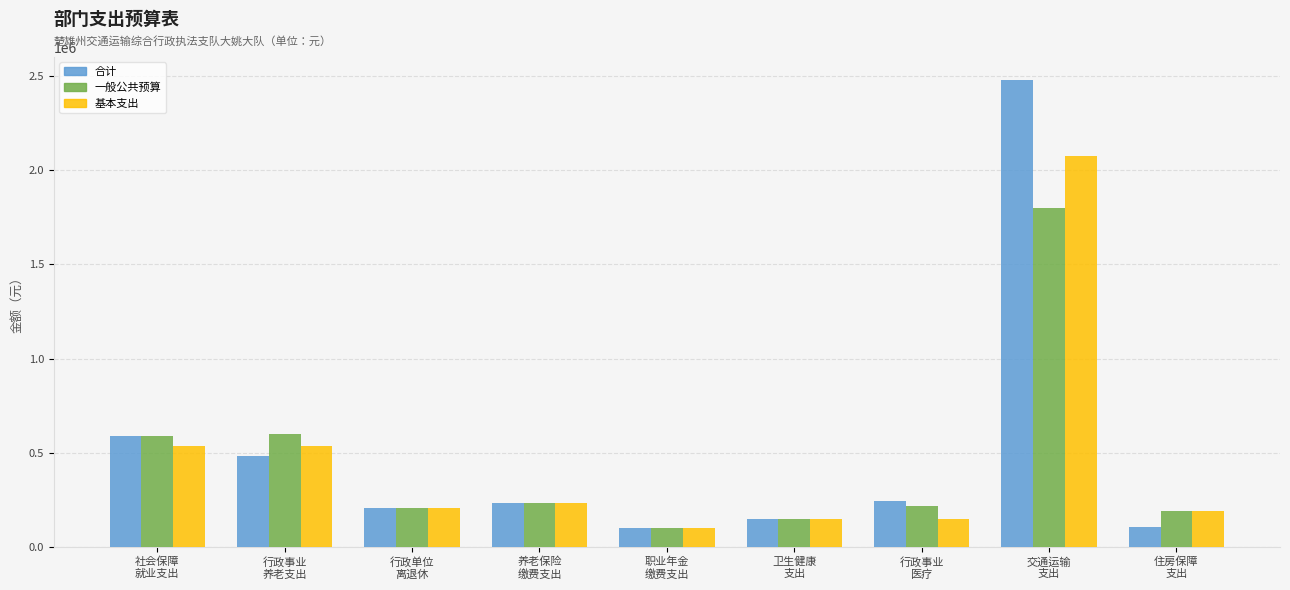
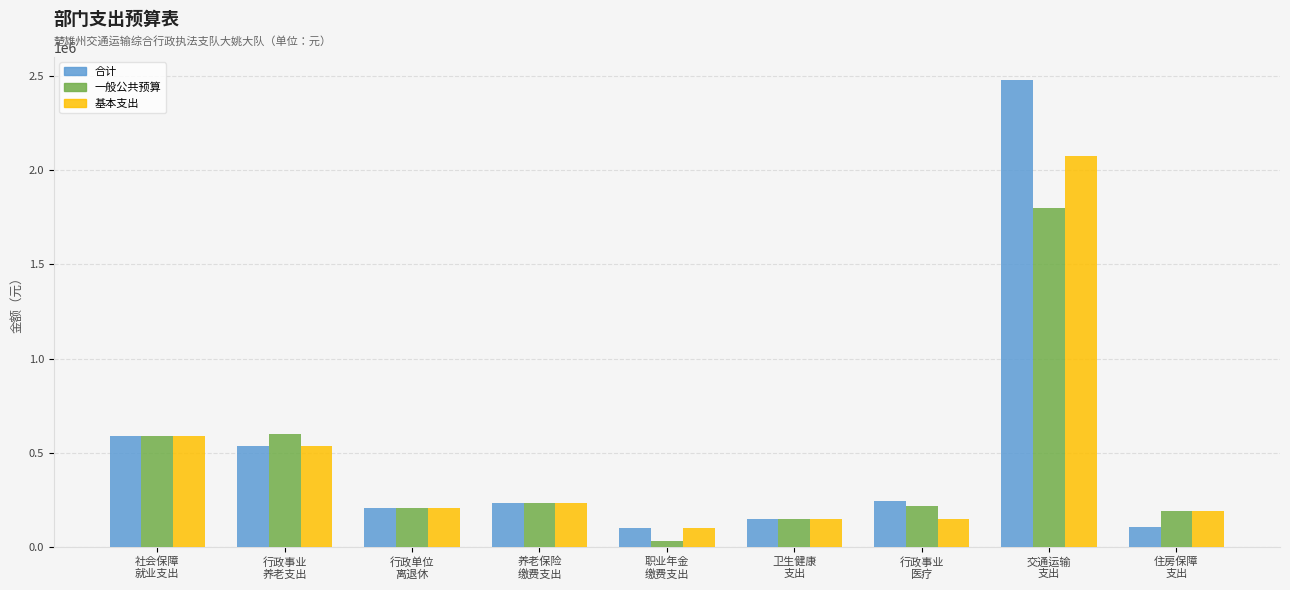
基本支出, 社会保障 就业支出: 540000 -> 590000
合计, 行政事业 养老支出: 480000 -> 540000
一般公共预算, 职业年金 缴费支出: 100000 -> 30000
